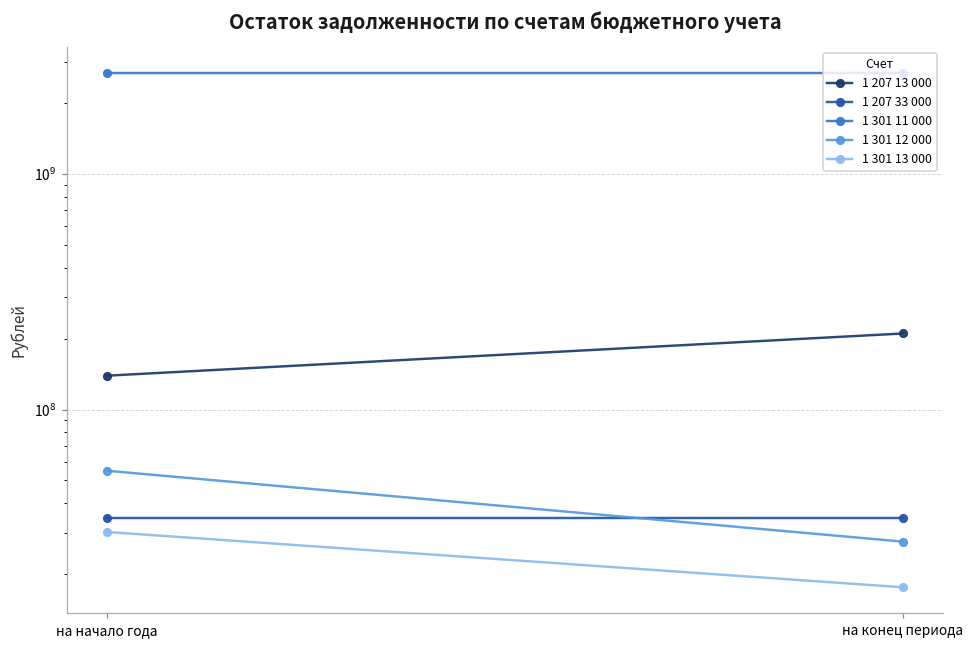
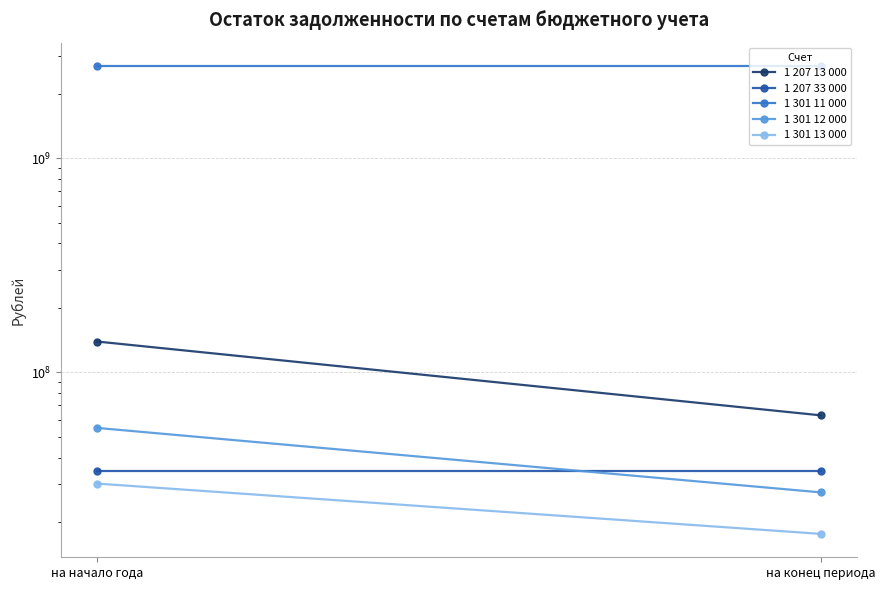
1 207 13 000, на конец периода: 210000000 -> 63000000
